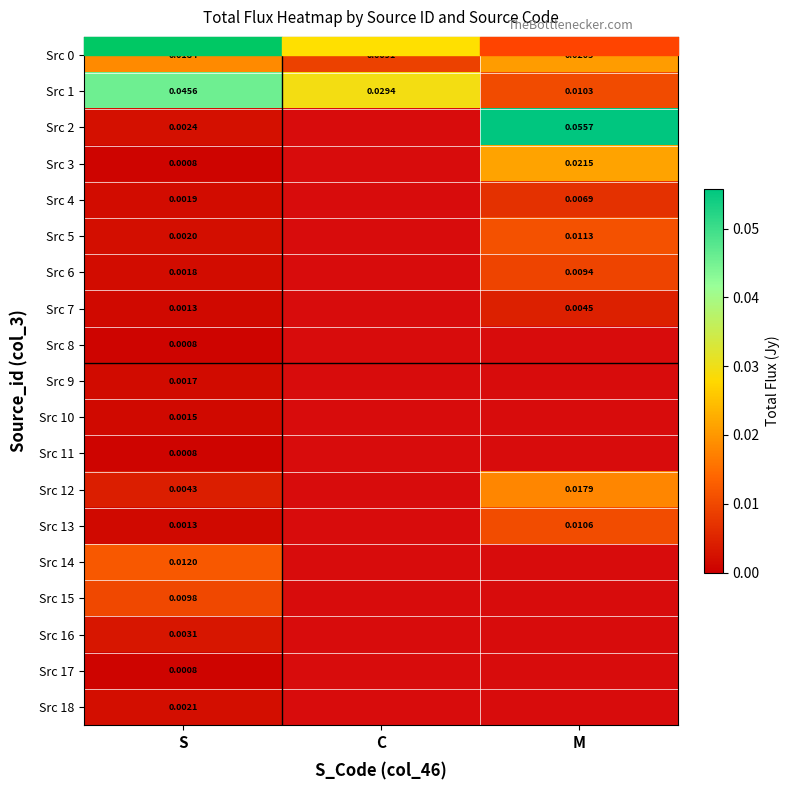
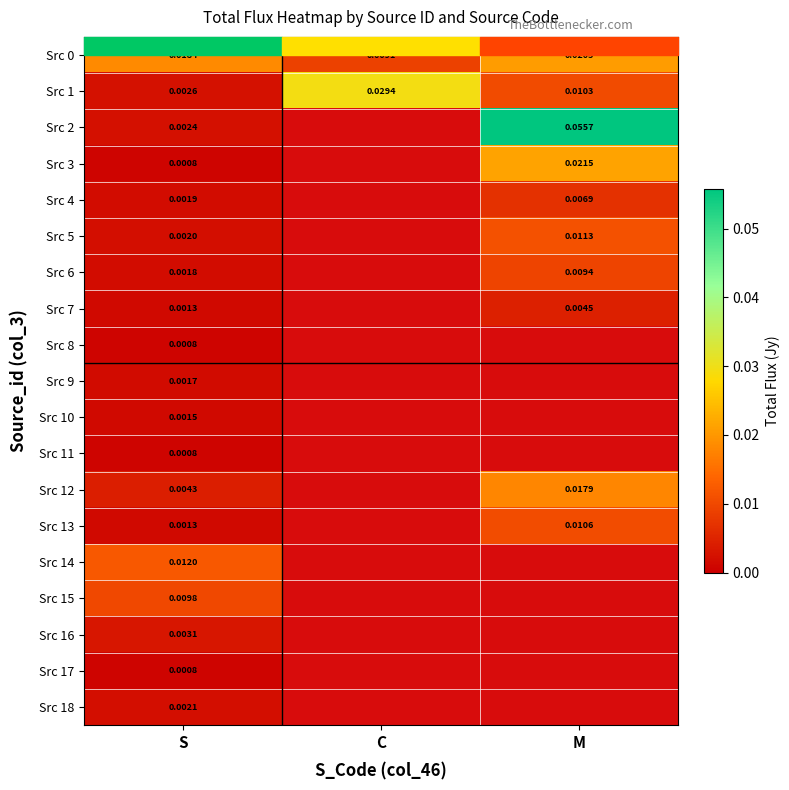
Src 1, S: 0.0456 -> 0.0026
